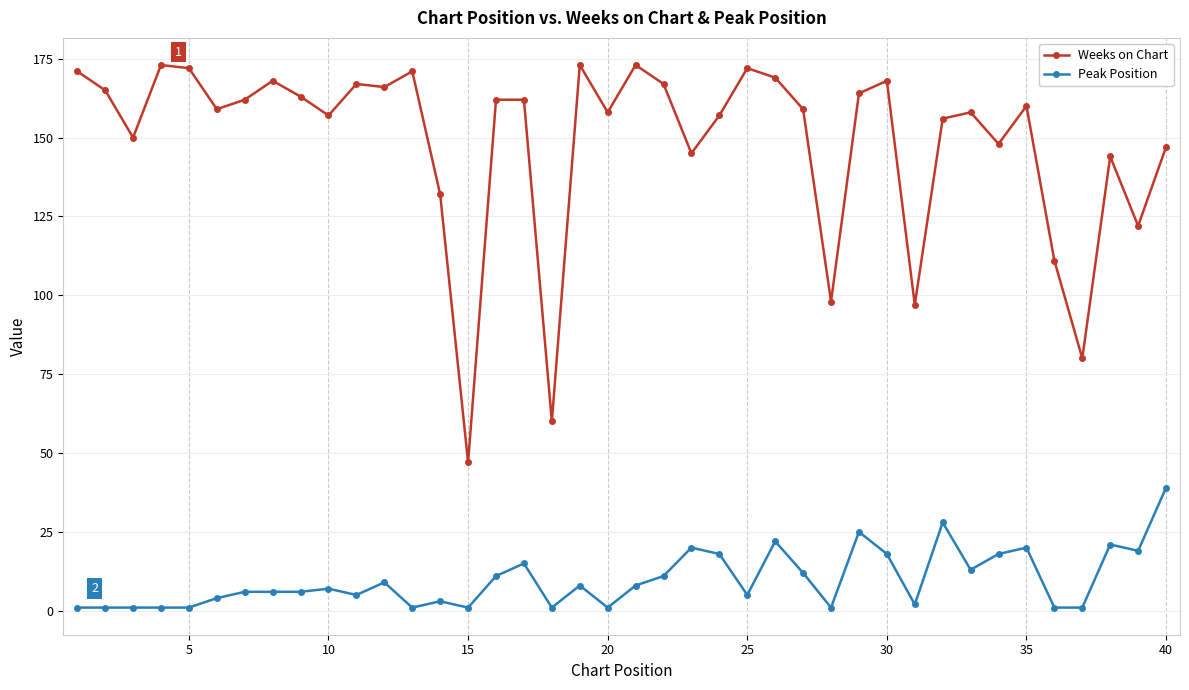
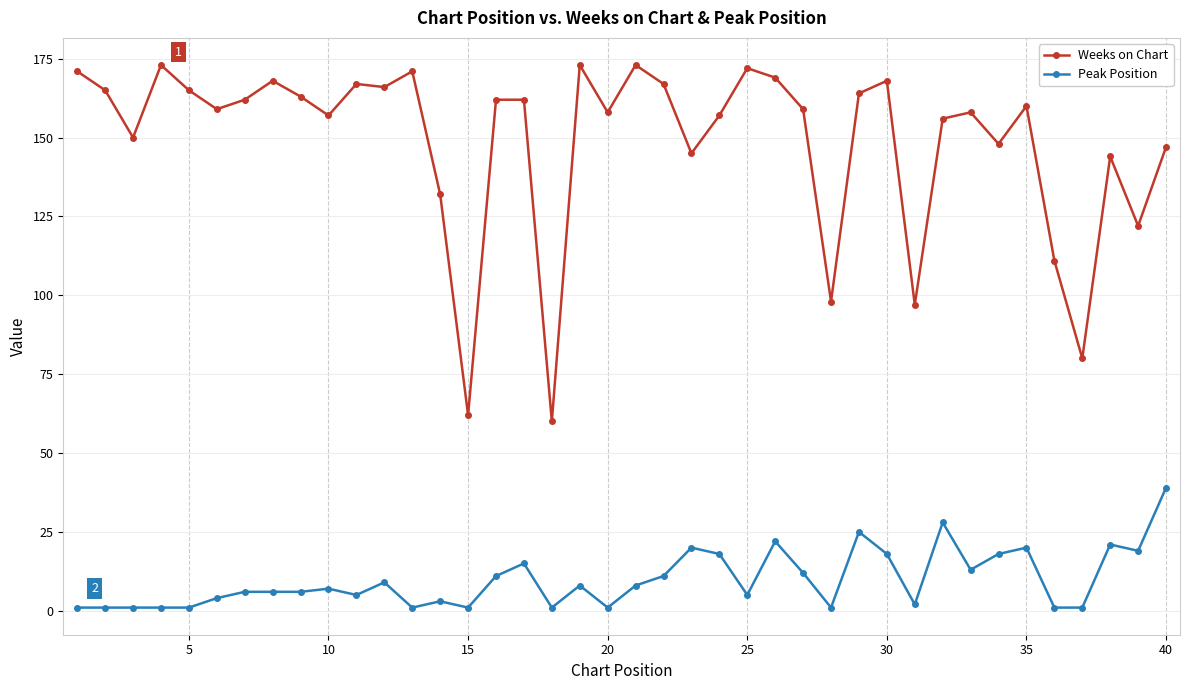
Weeks on Chart, 5: 172 -> 165
Weeks on Chart, 15: 47 -> 62
